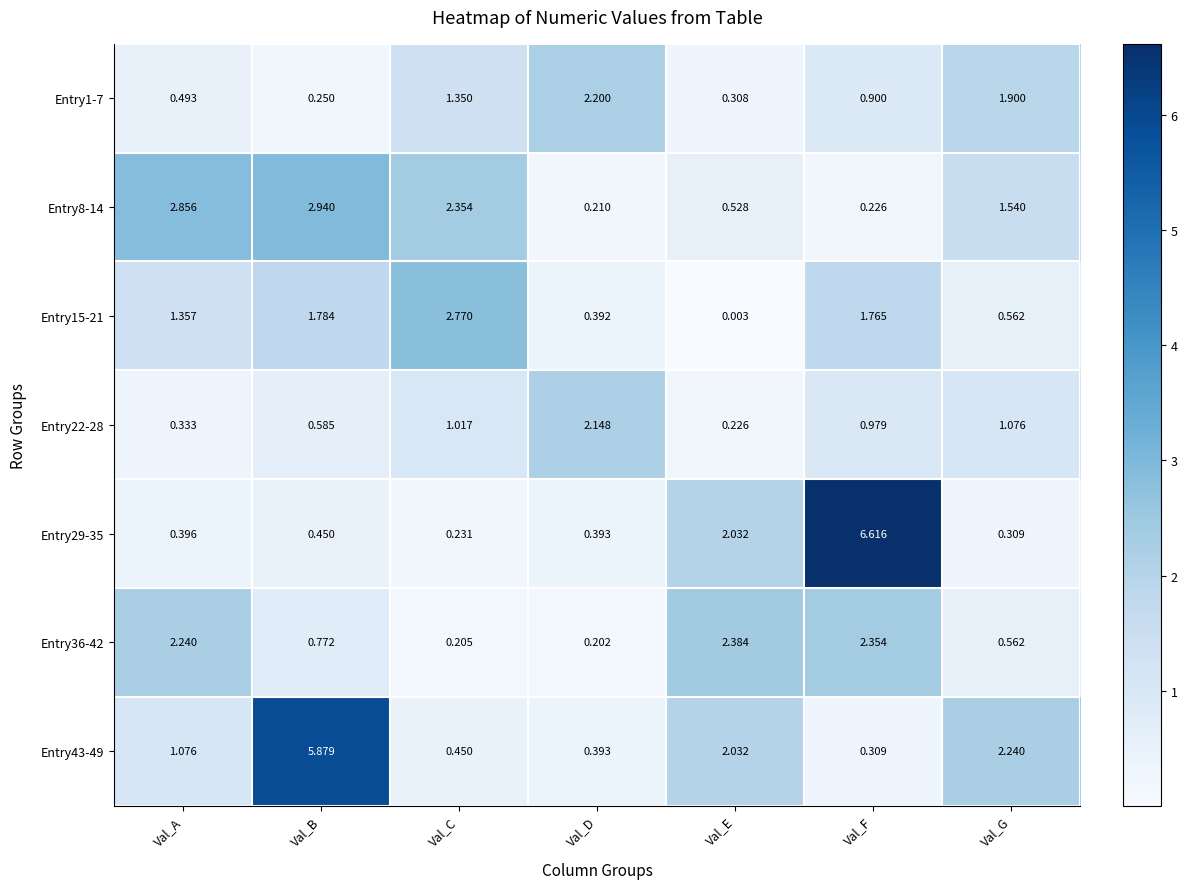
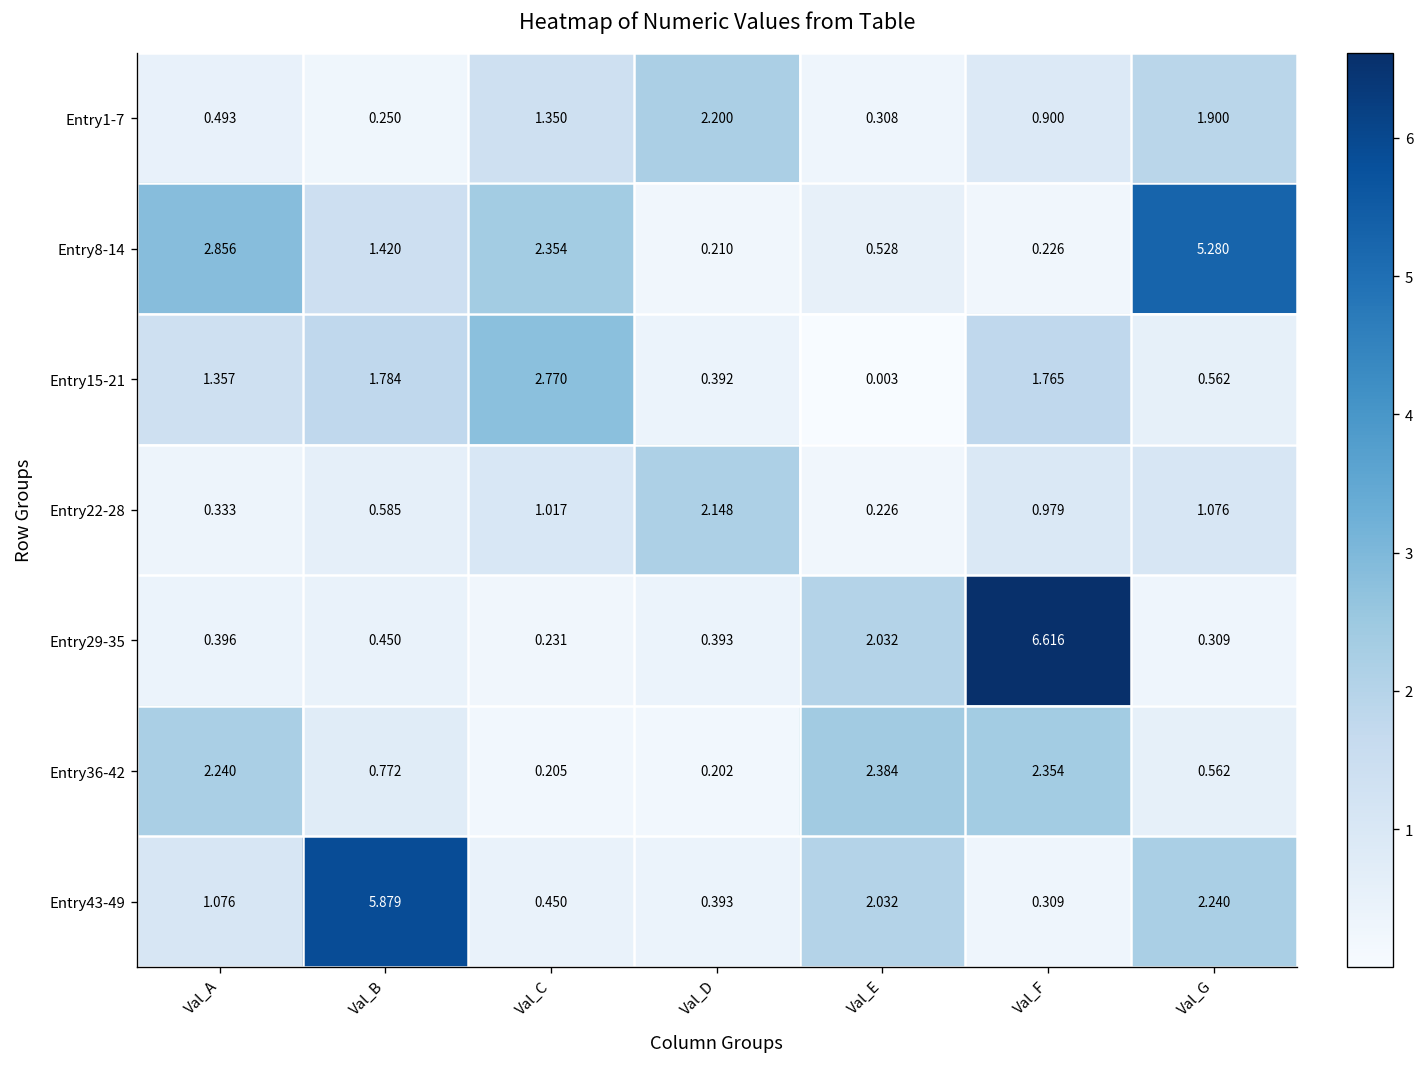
Entry8-14, Val_B: 2.940 -> 1.420
Entry8-14, Val_G: 1.540 -> 5.280
